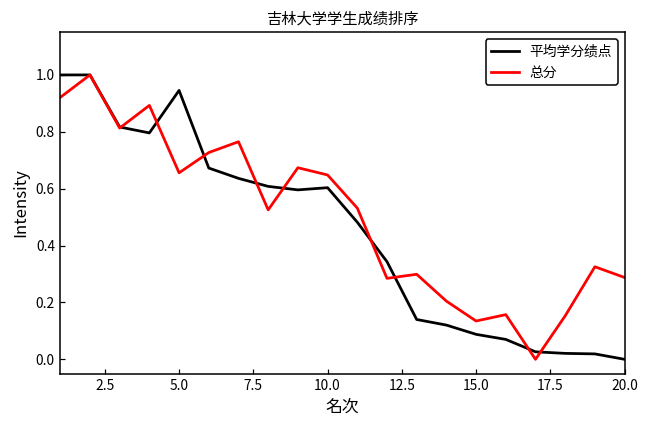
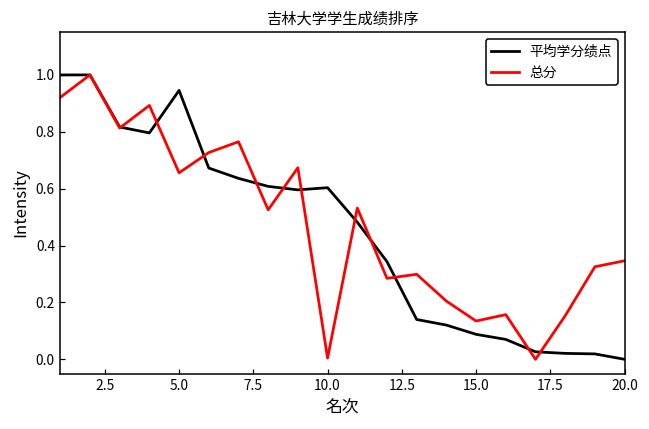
总分, 10.0: 0.65 -> 0.00
总分, 20.0: 0.29 -> 0.35
